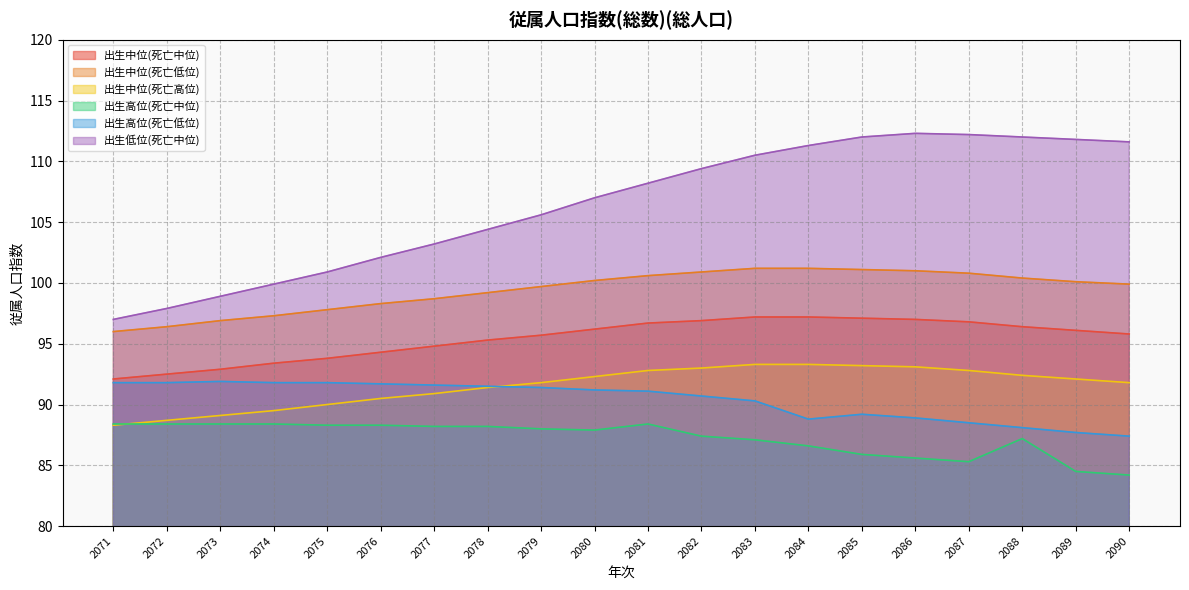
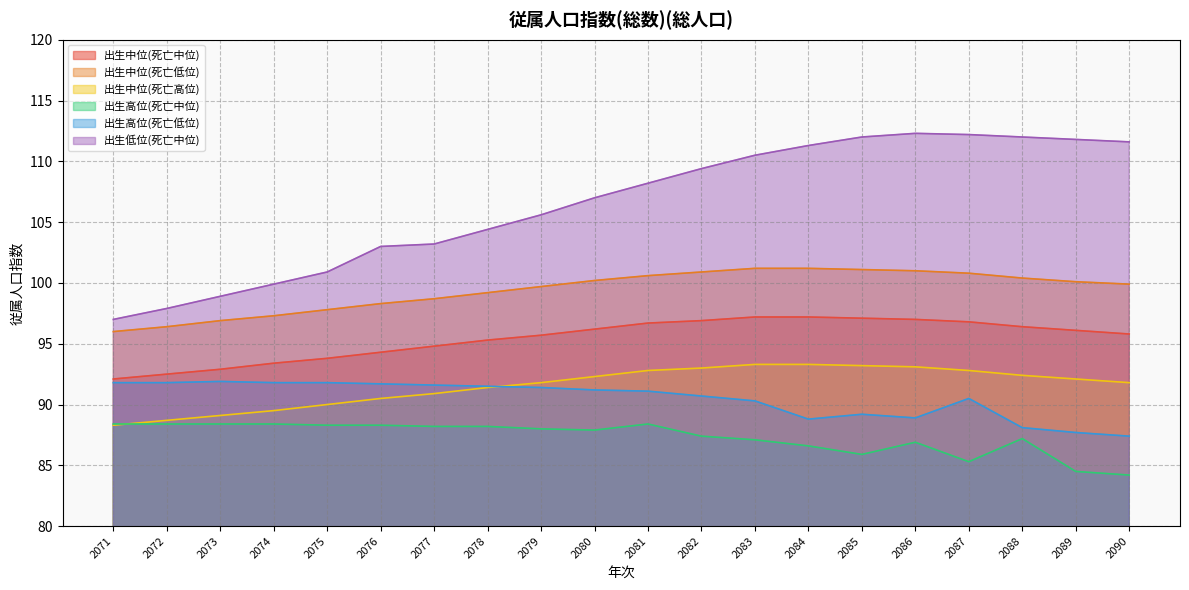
出生低位(死亡中位), 2076: 102.1 -> 103.0
出生高位(死亡中位), 2086: 85.6 -> 86.9
出生高位(死亡低位), 2087: 88.5 -> 90.5
